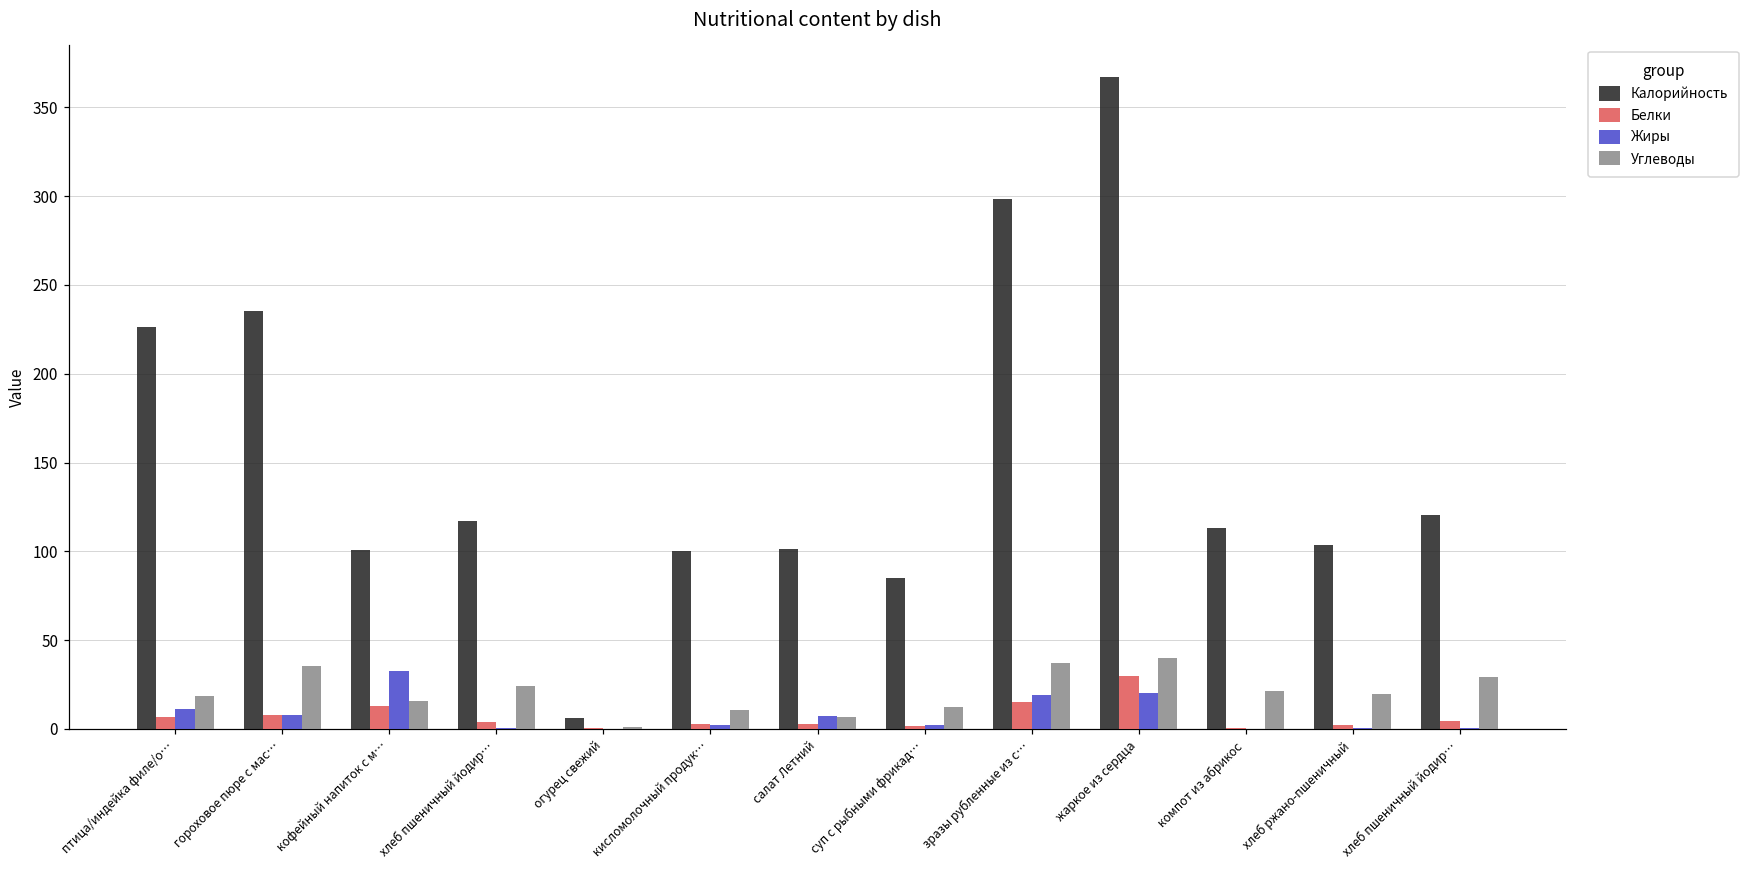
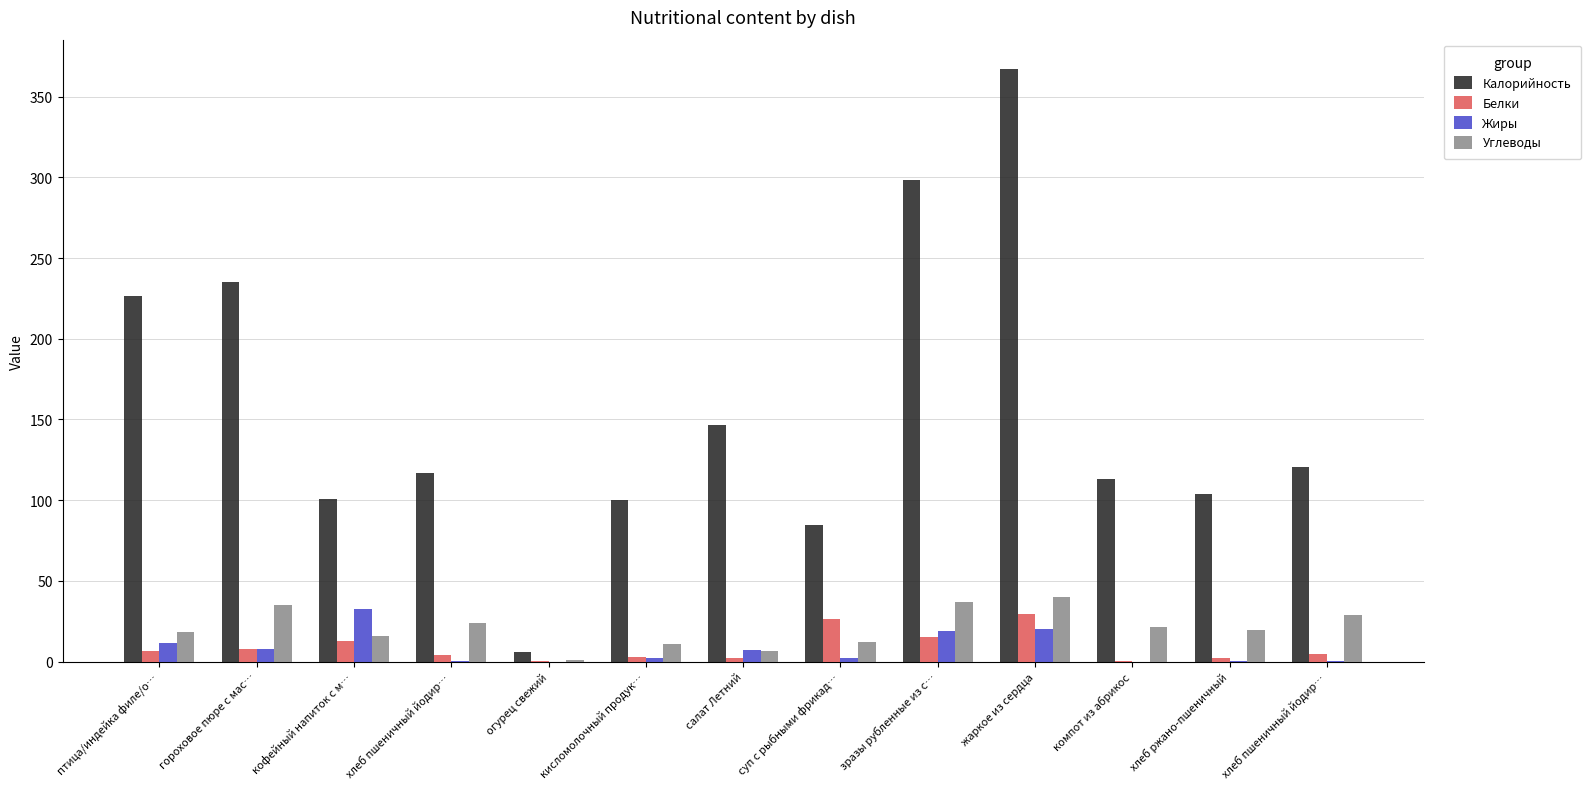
Калорийность, салат Летний: 102 -> 146
Белки, суп с рыбными фрикад…: 2 -> 26
